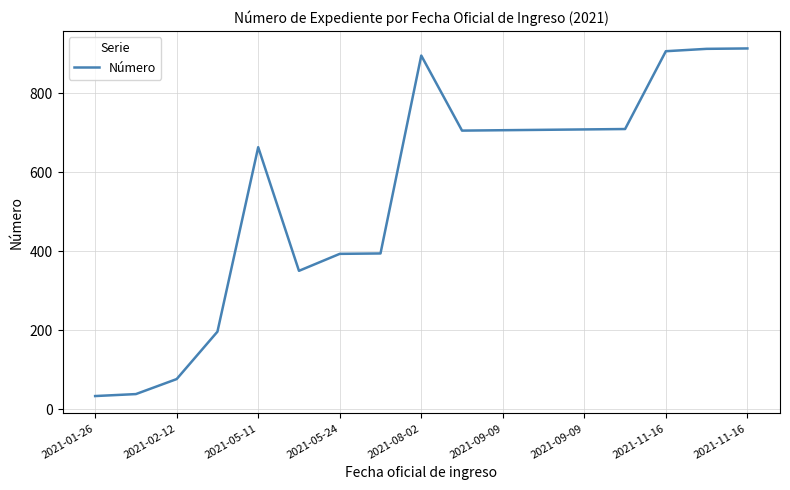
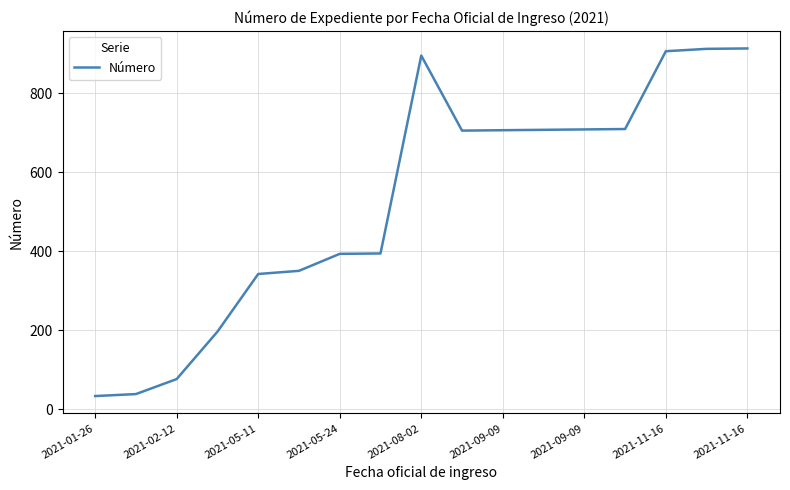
2021-05-11: 660 -> 340
